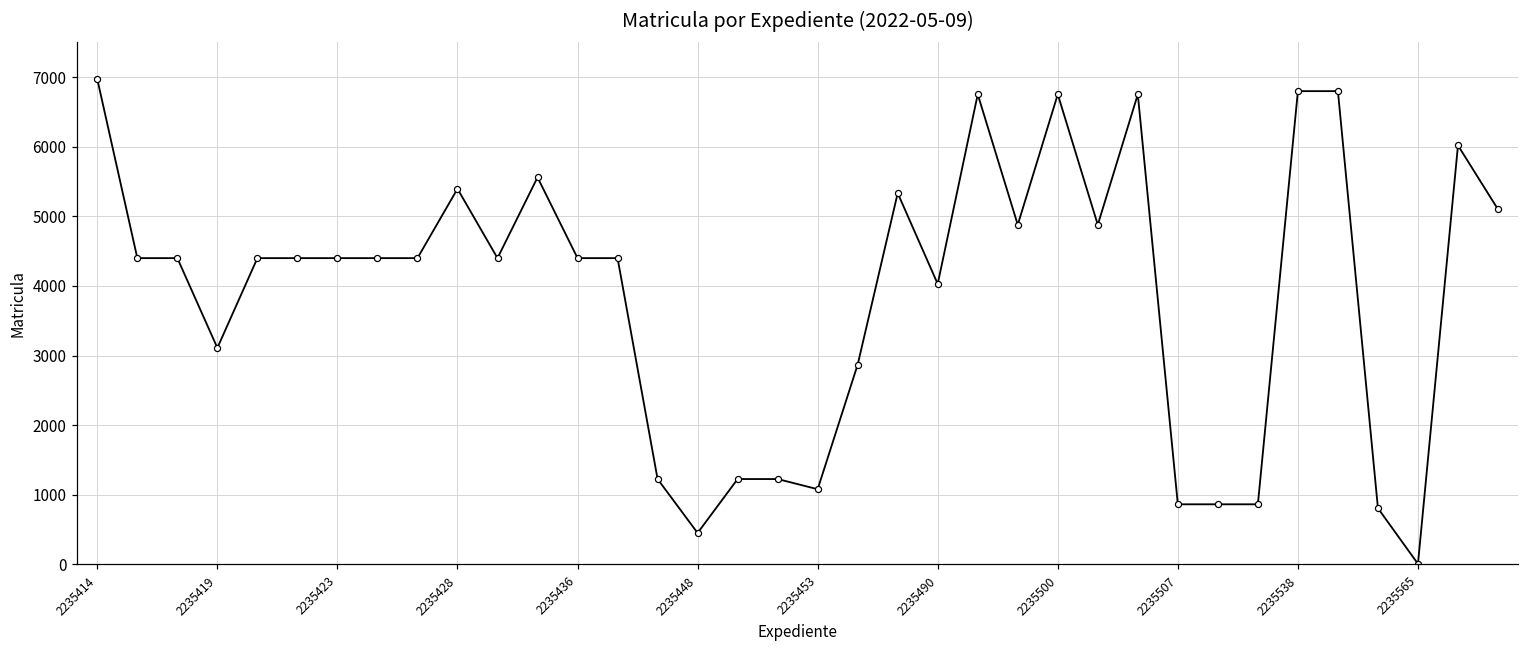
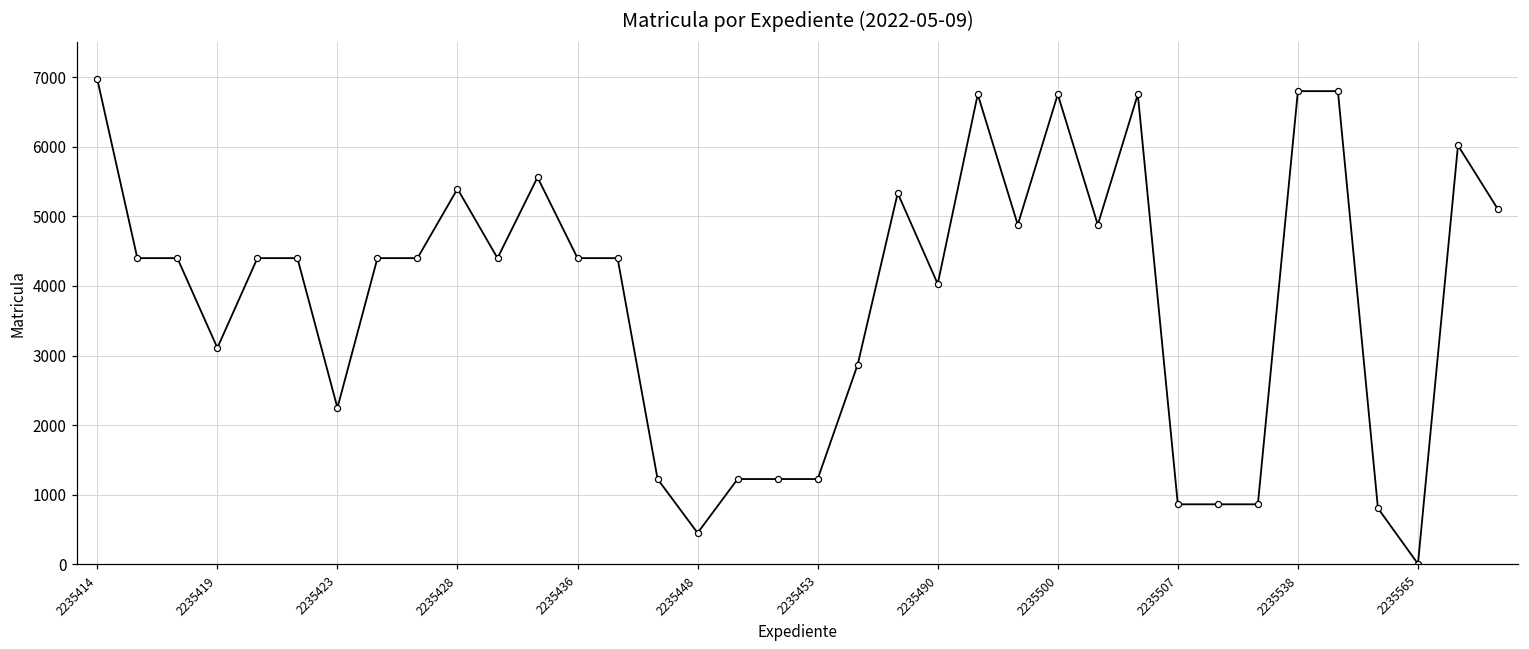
2235423: 4400 -> 2200
2235453: 1100 -> 1200
